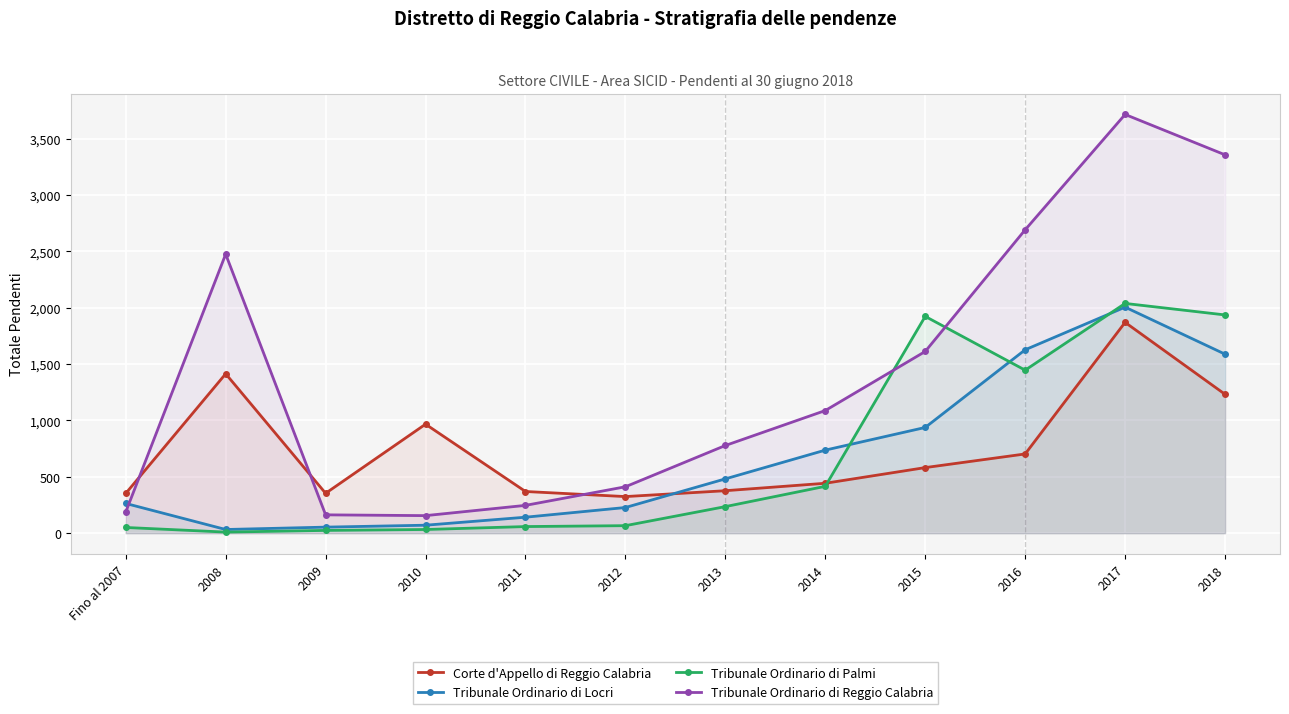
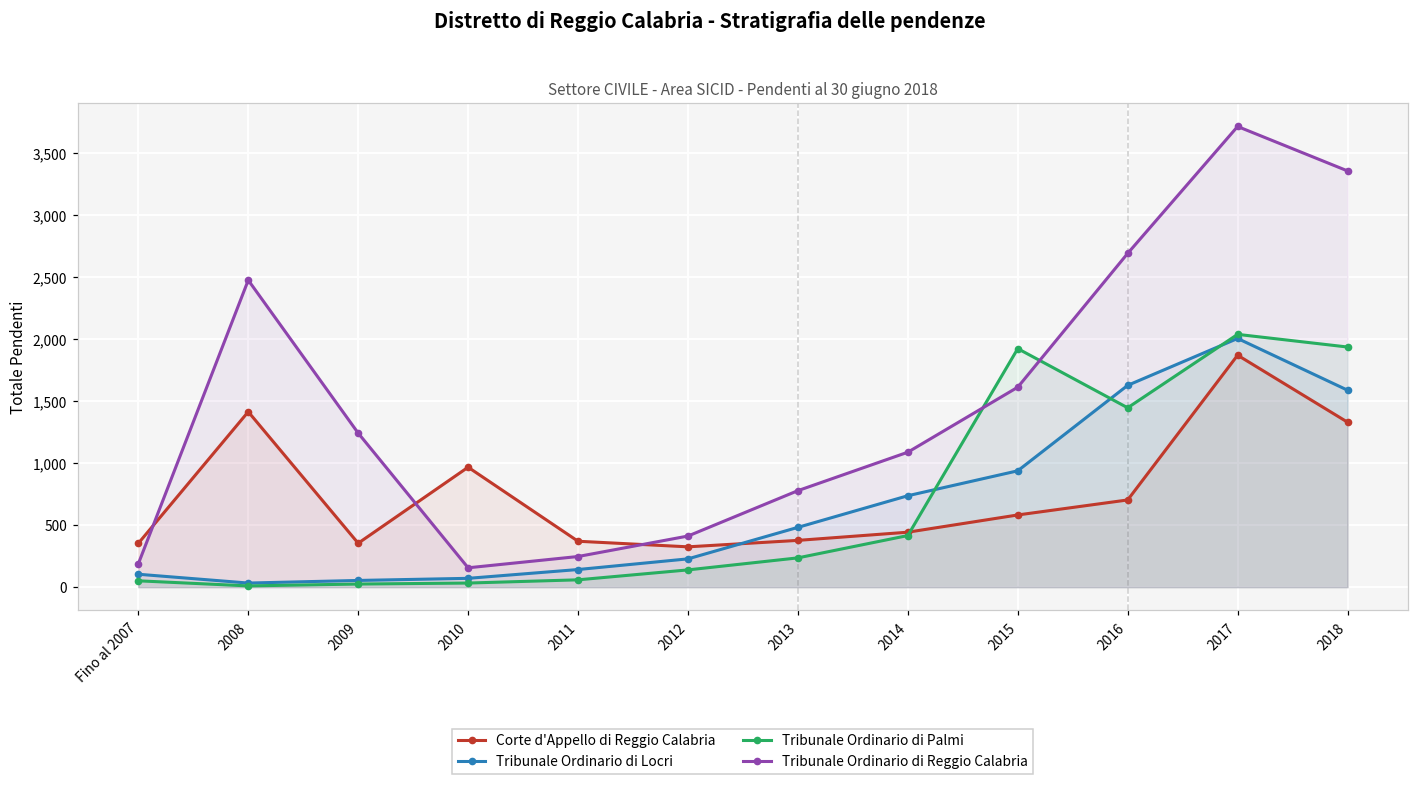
Tribunale Ordinario di Locri, Fino al 2007: 260 -> 100
Tribunale Ordinario di Reggio Calabria, 2009: 160 -> 1,240
Tribunale Ordinario di Palmi, 2012: 70 -> 140
Corte d'Appello di Reggio Calabria, 2018: 1,230 -> 1,330
